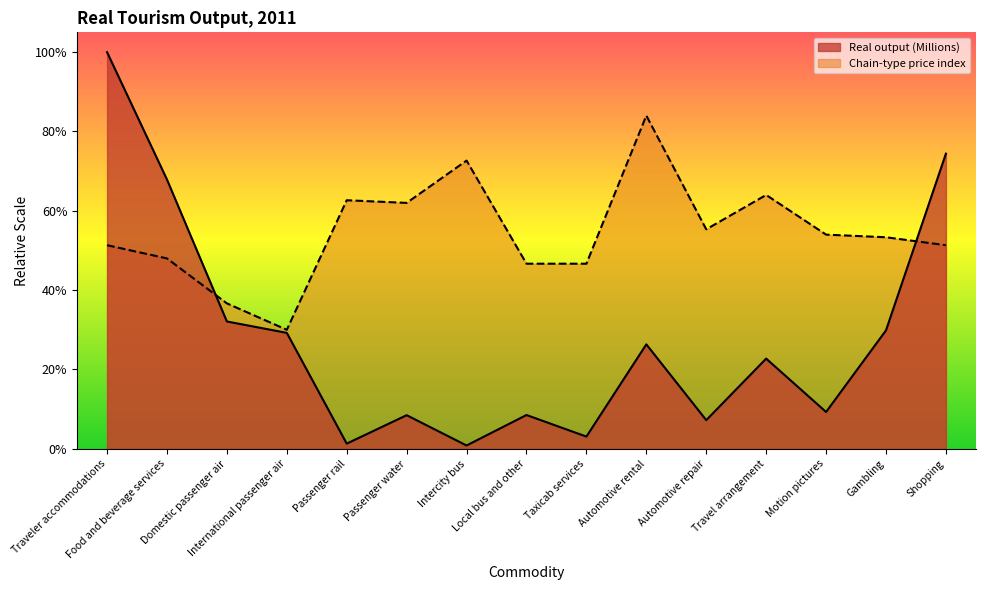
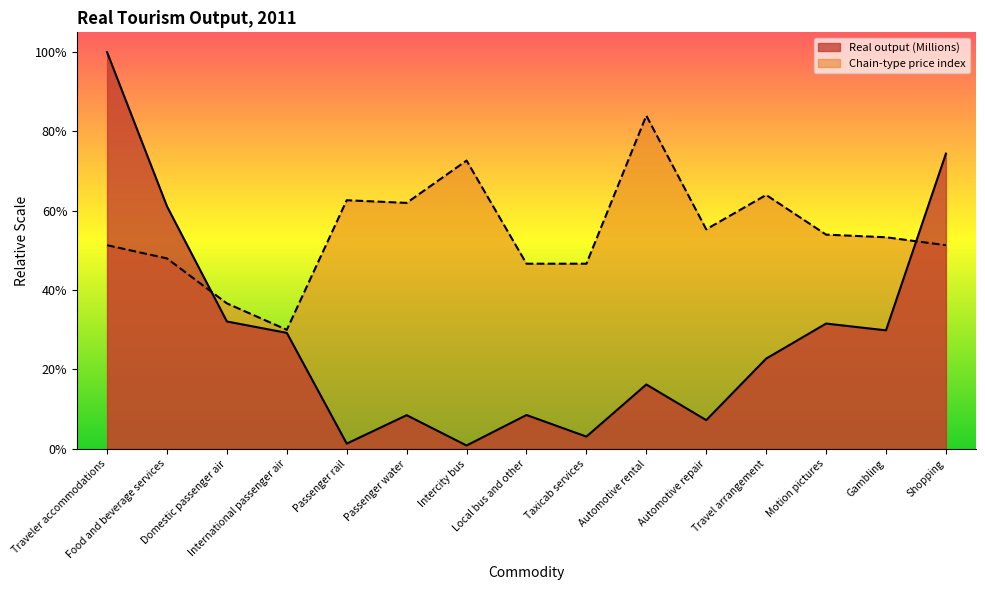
Real output (Millions), Food and beverage services: 68% -> 61%
Real output (Millions), Automotive rental: 26% -> 16%
Real output (Millions), Motion pictures: 9% -> 32%
